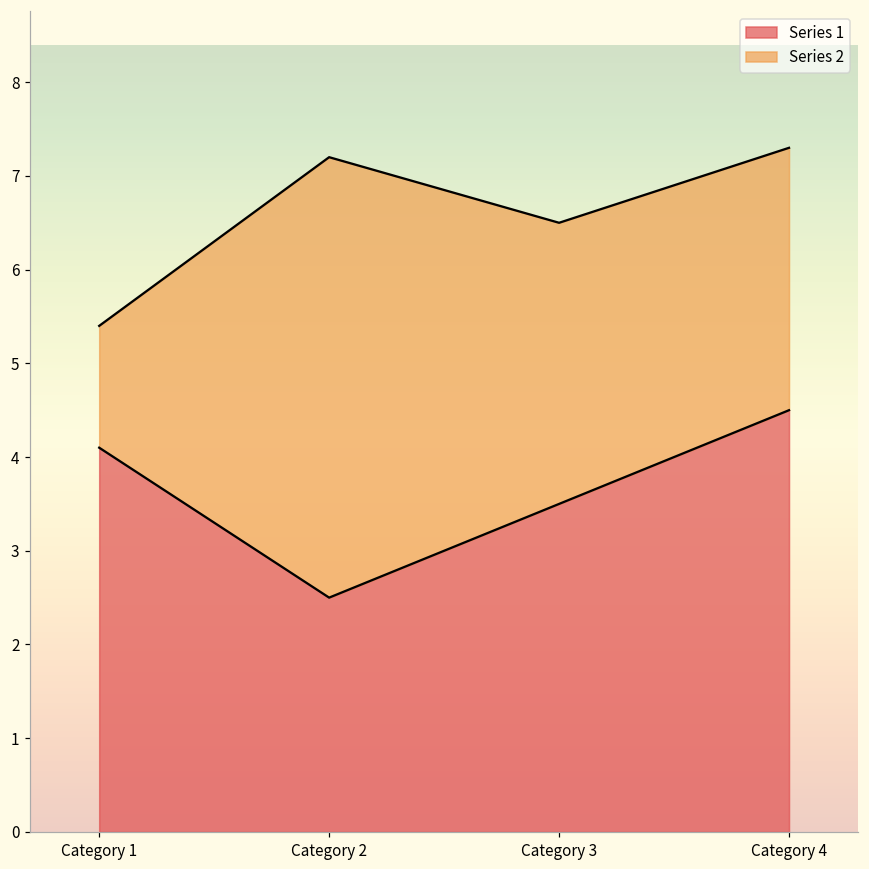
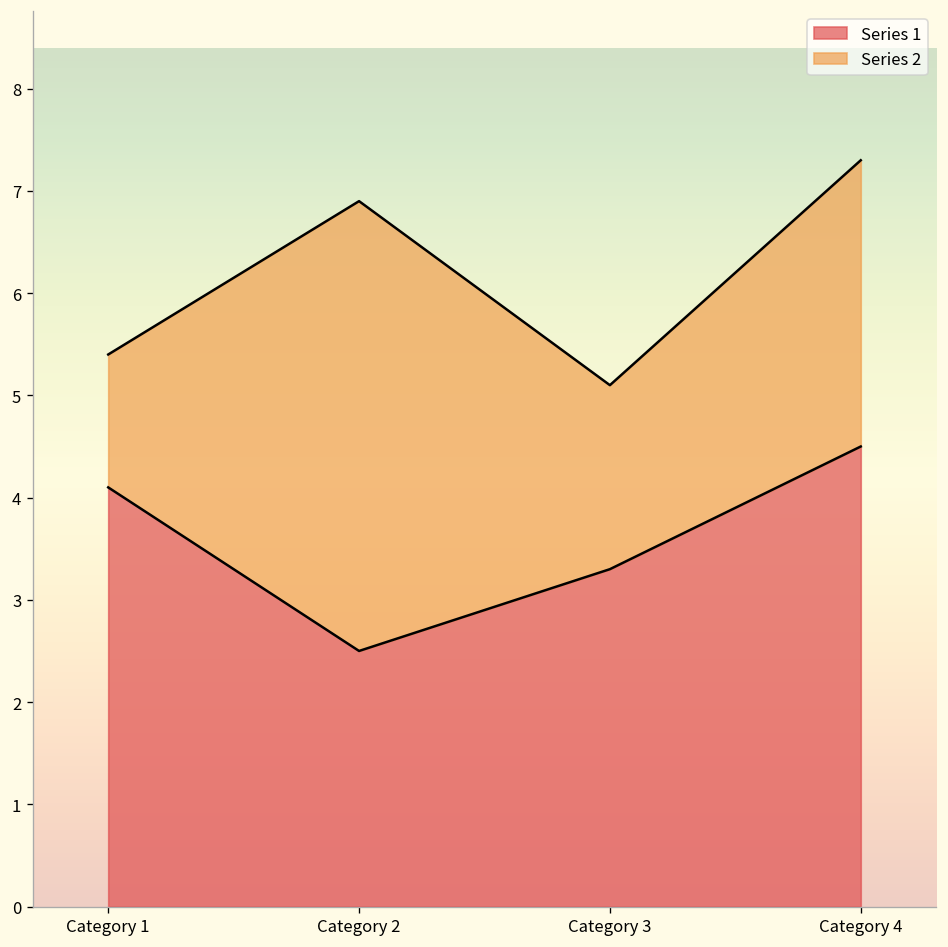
Series 2, Category 2: 4.7 -> 4.4
Series 1, Category 3: 3.5 -> 3.3
Series 2, Category 3: 3.0 -> 1.8
